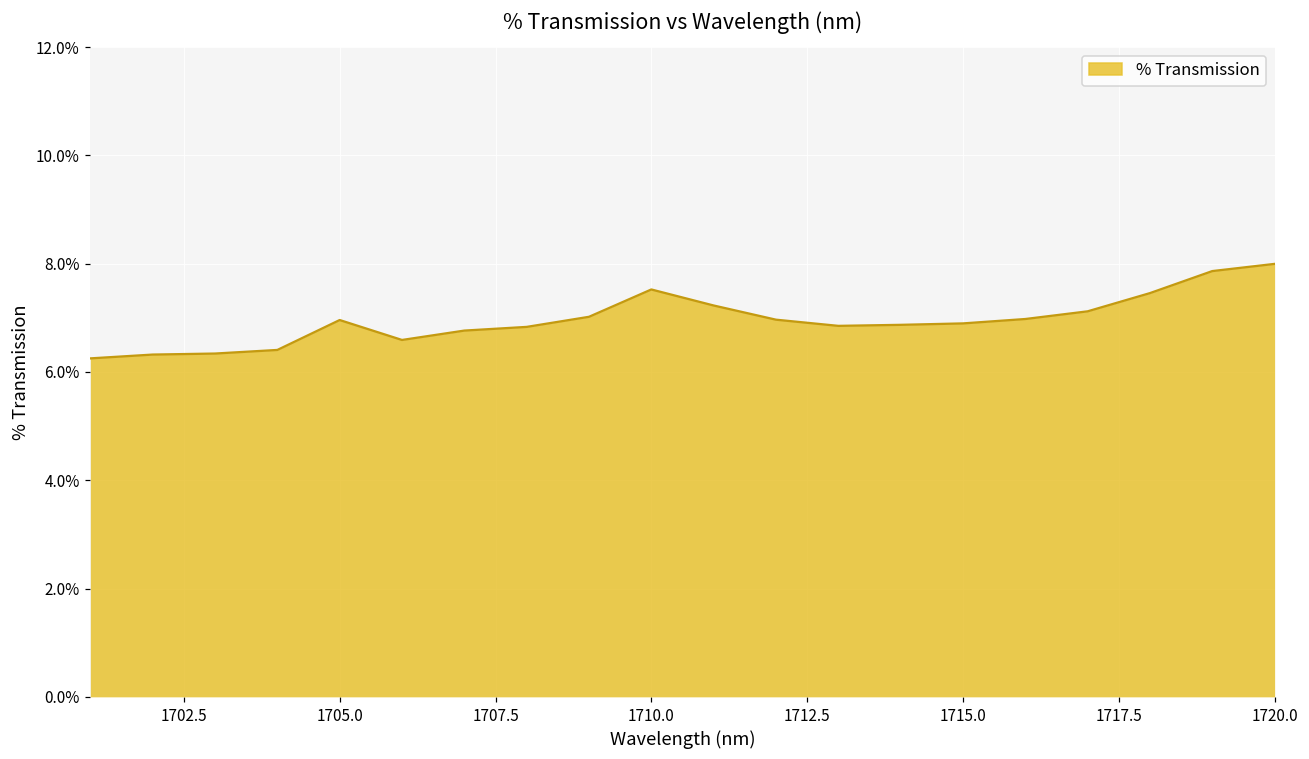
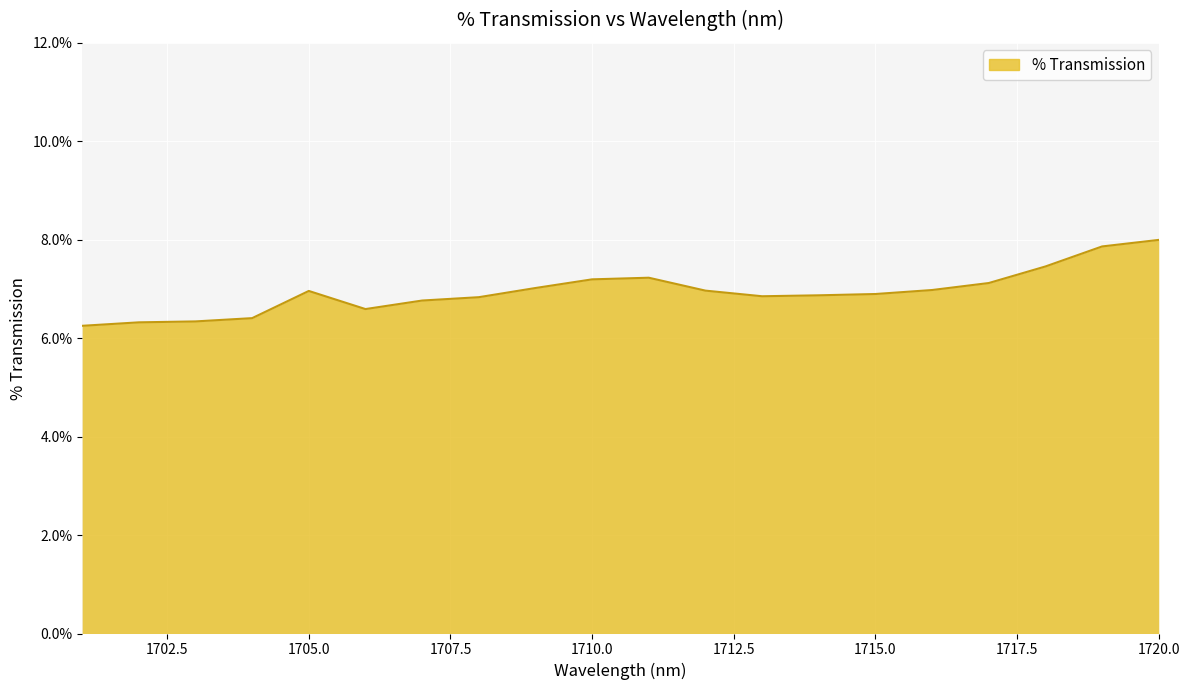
1710.0: 7.5% -> 7.2%
